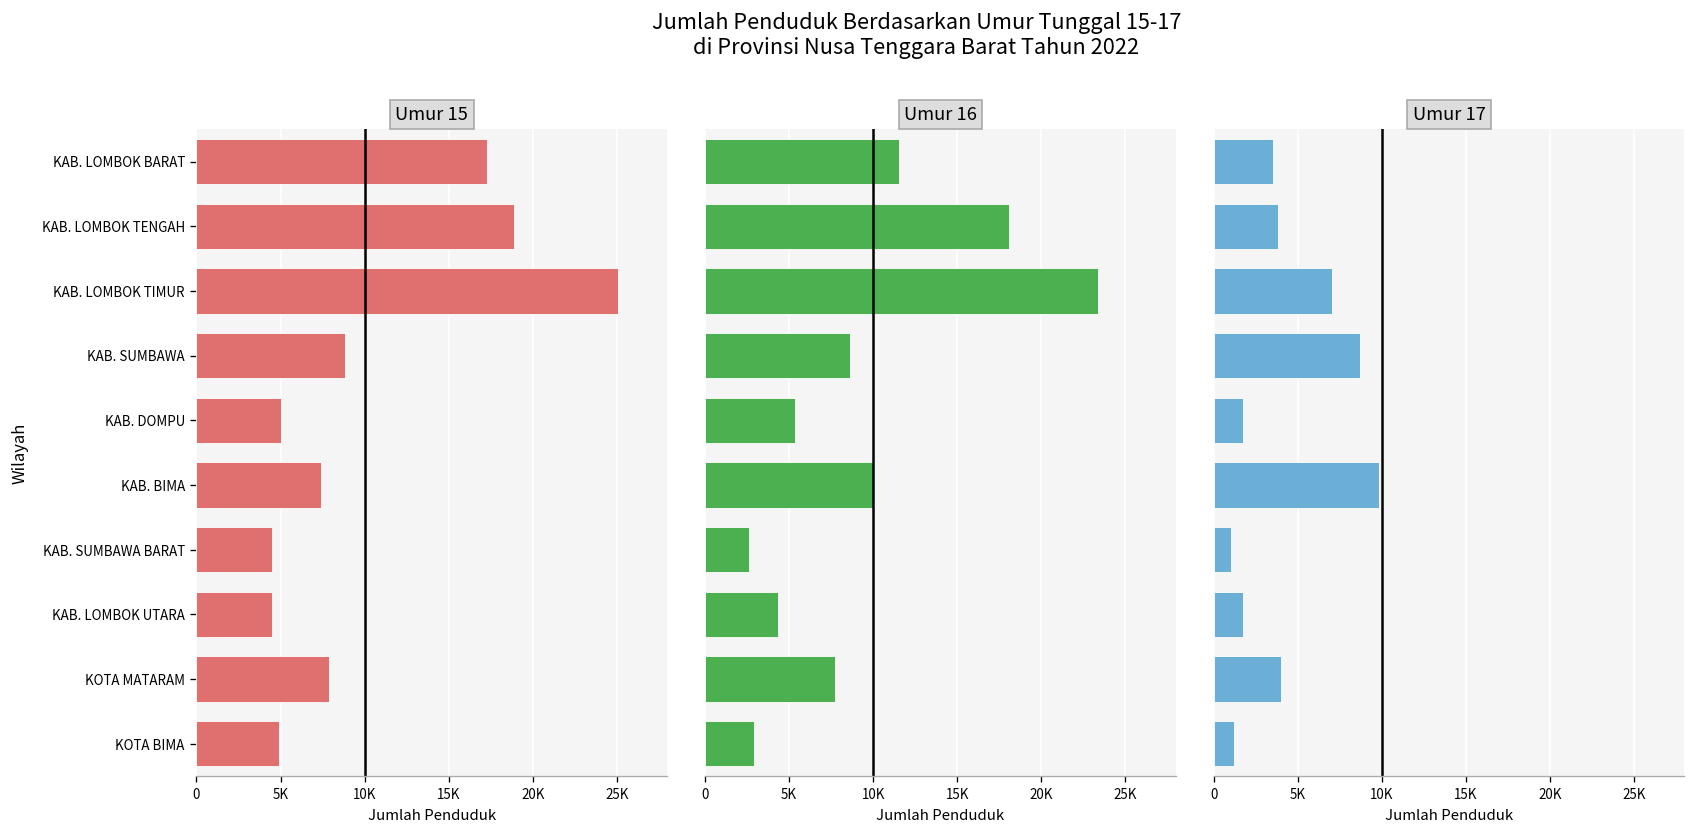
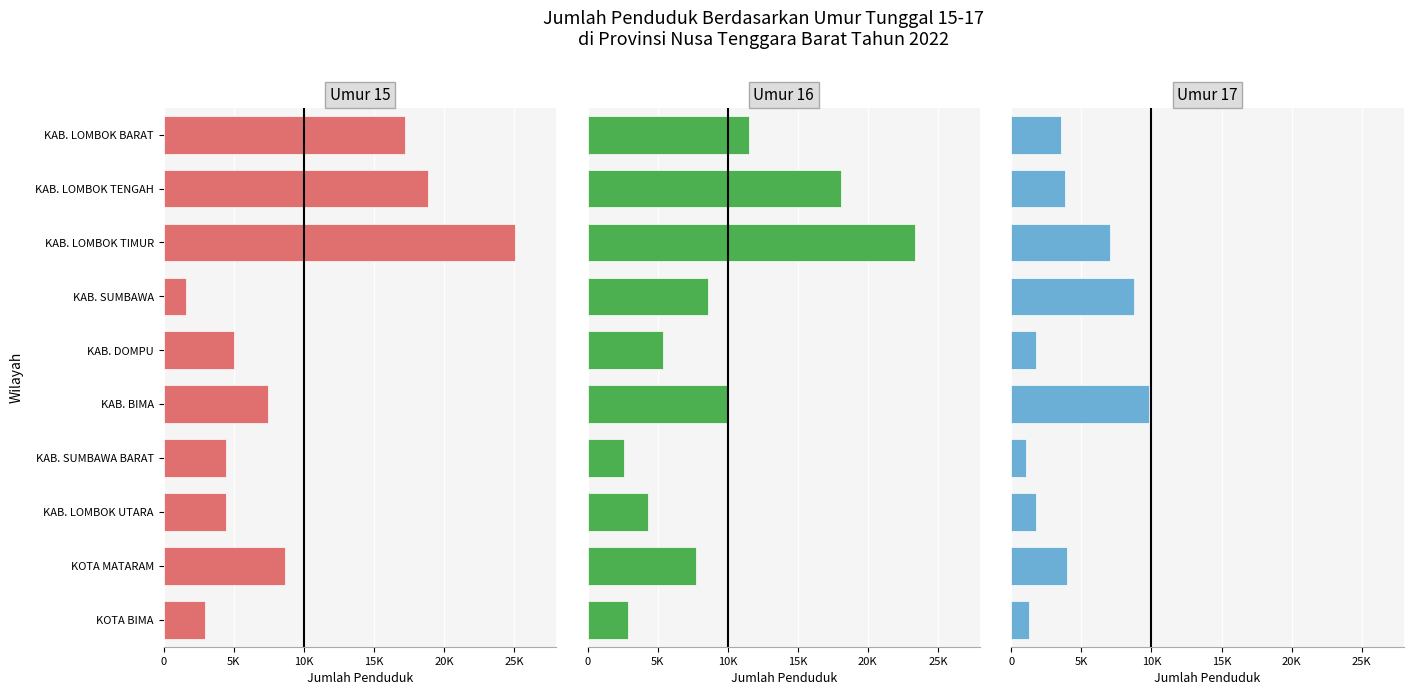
Umur 15, KAB. SUMBAWA: 8800 -> 1600
Umur 15, KOTA MATARAM: 7900 -> 8700
Umur 15, KOTA BIMA: 4900 -> 2900
